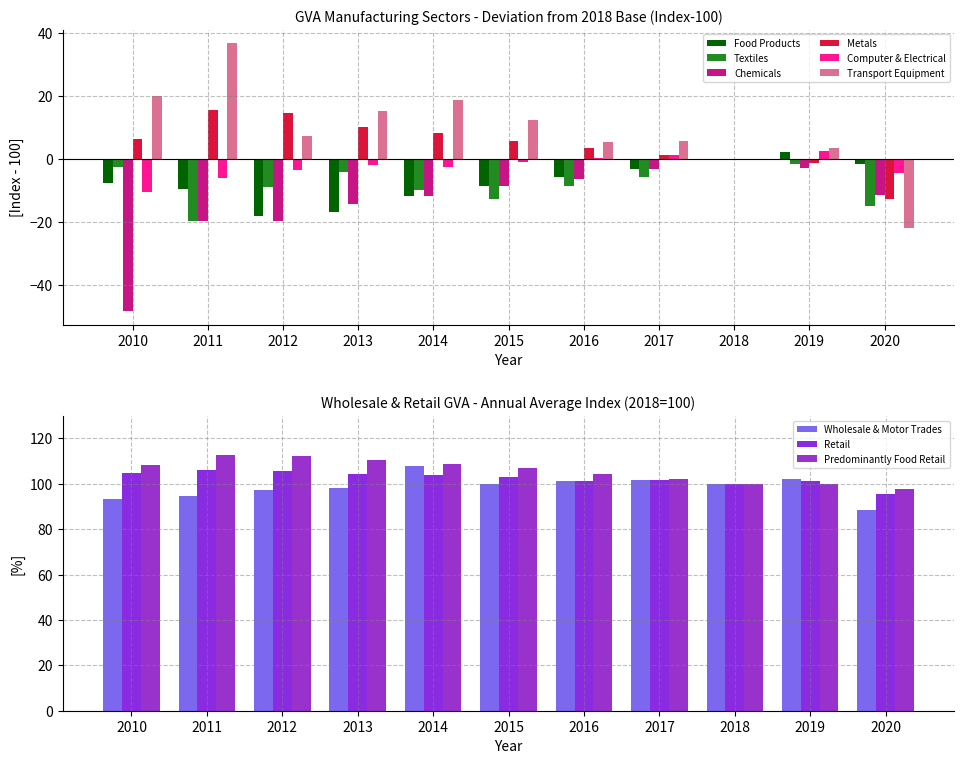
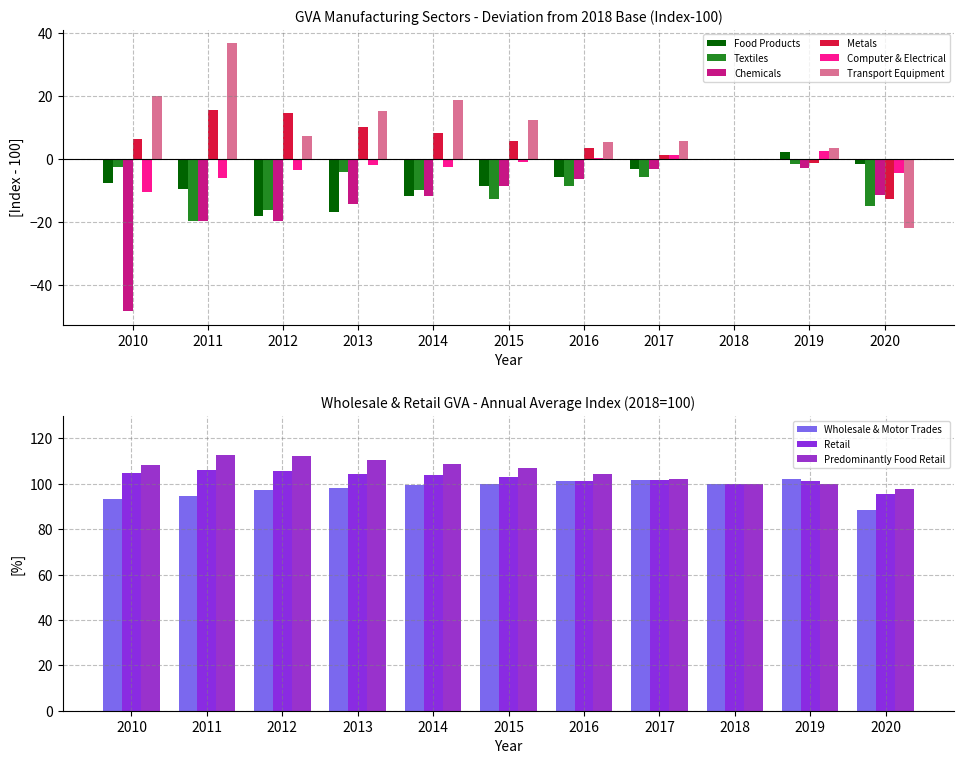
GVA Manufacturing Sectors - Deviation from 2018 Base (Index-100), Textiles, 2012: -9 -> -16
Wholesale & Retail GVA - Annual Average Index (2018=100), Wholesale & Motor Trades, 2014: 108 -> 99
